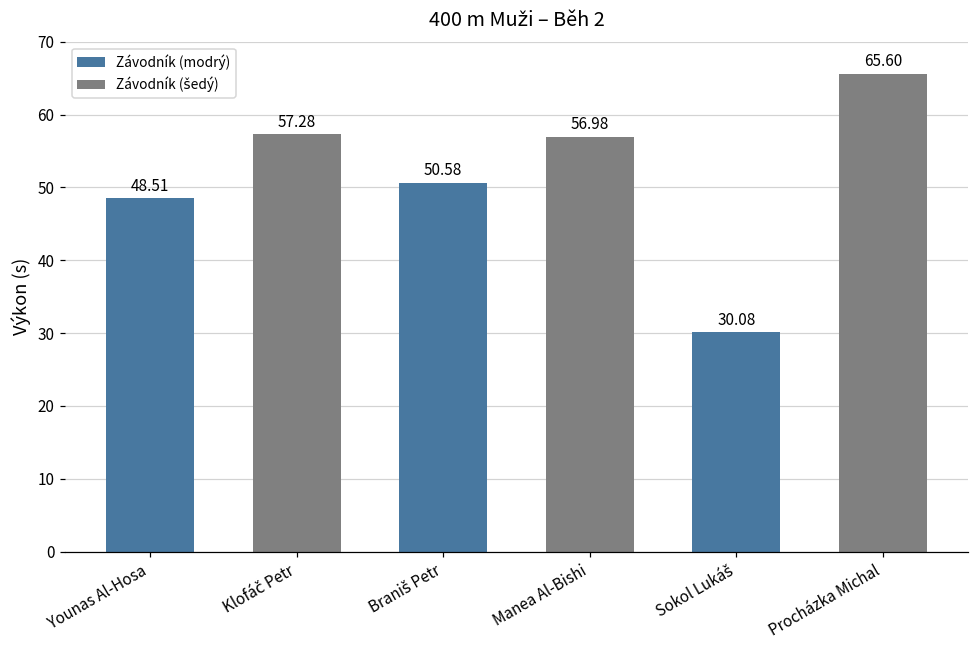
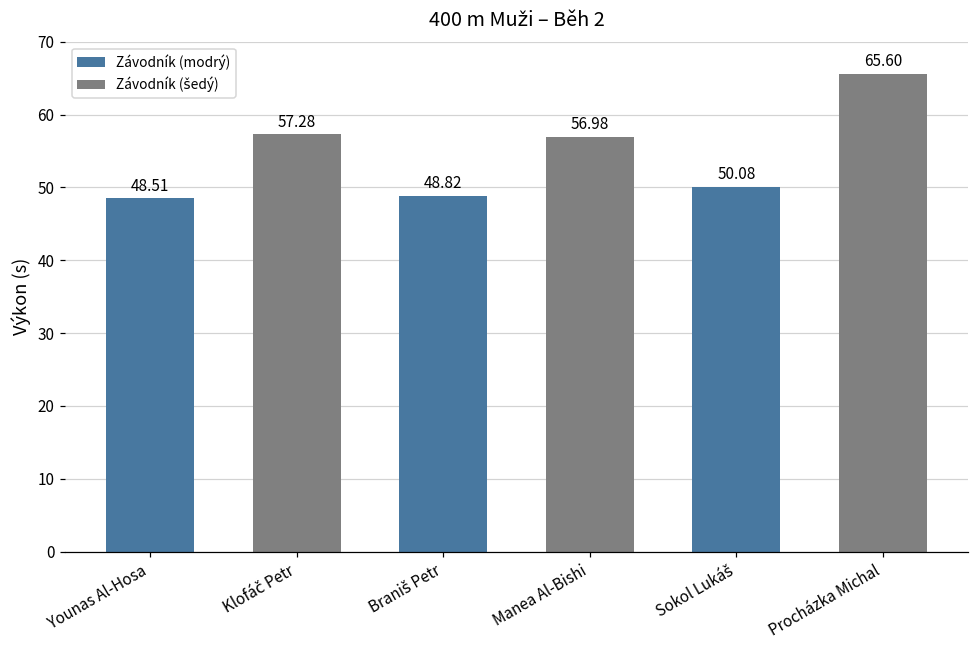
Braniš Petr: 50.58 -> 48.82
Sokol Lukáš: 30.08 -> 50.08
